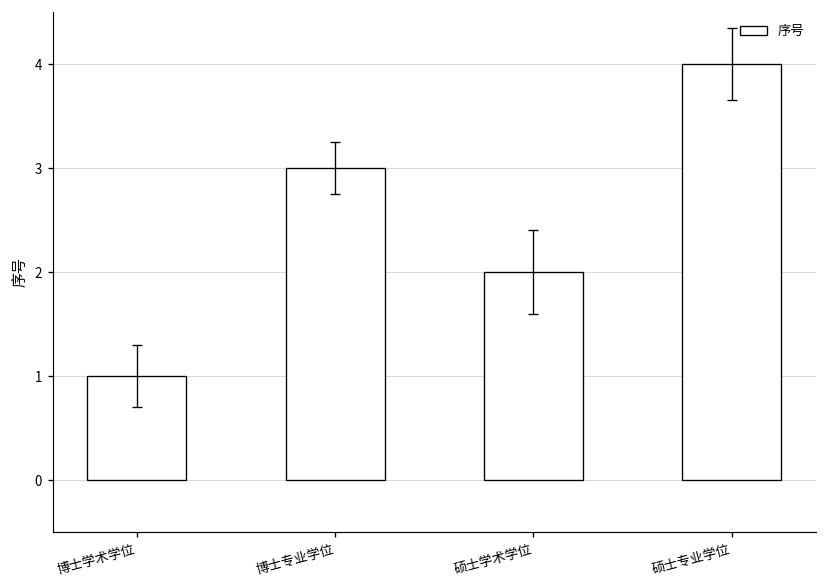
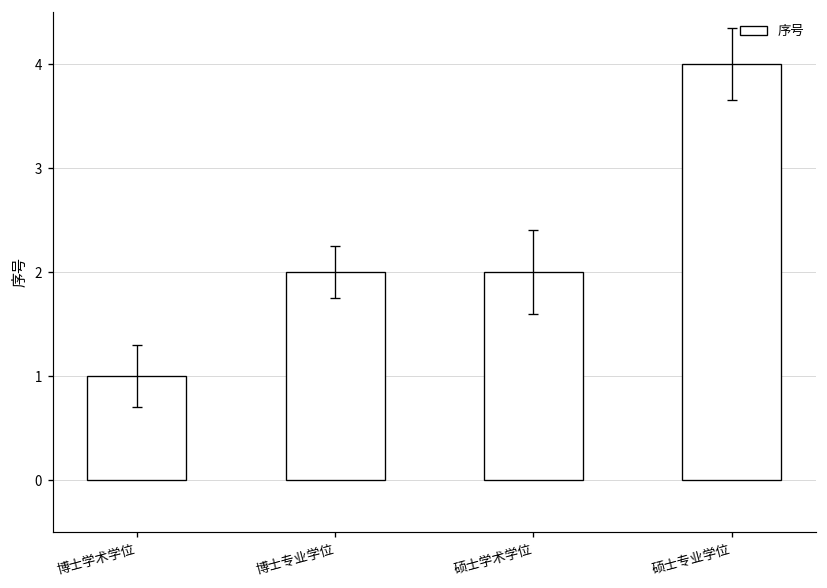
序号, 博士专业学位: 3 -> 2
